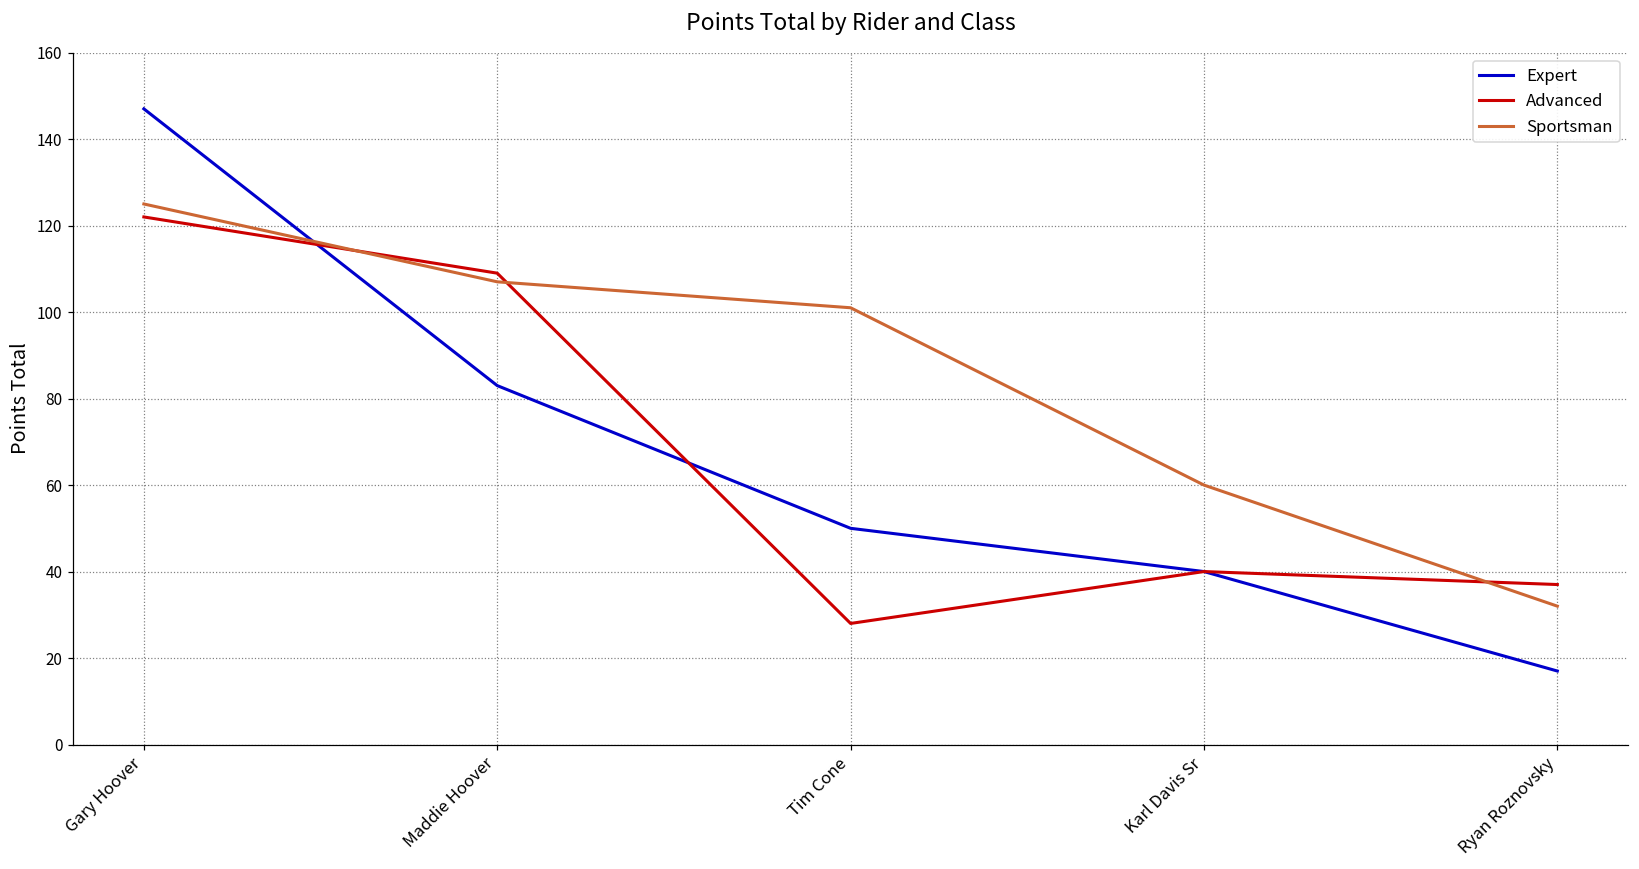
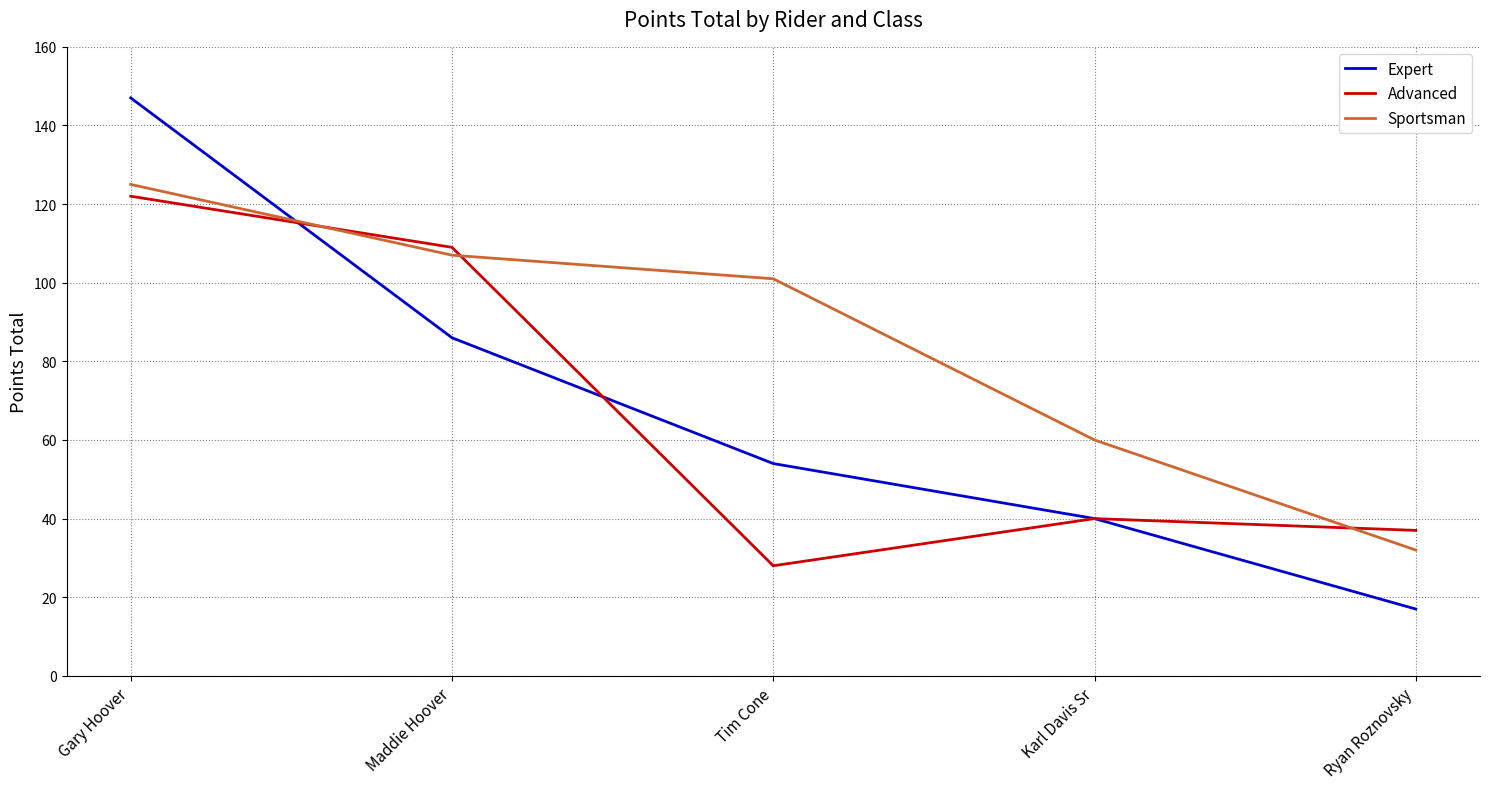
Expert, Maddie Hoover: 83 -> 86
Expert, Tim Cone: 50 -> 54
